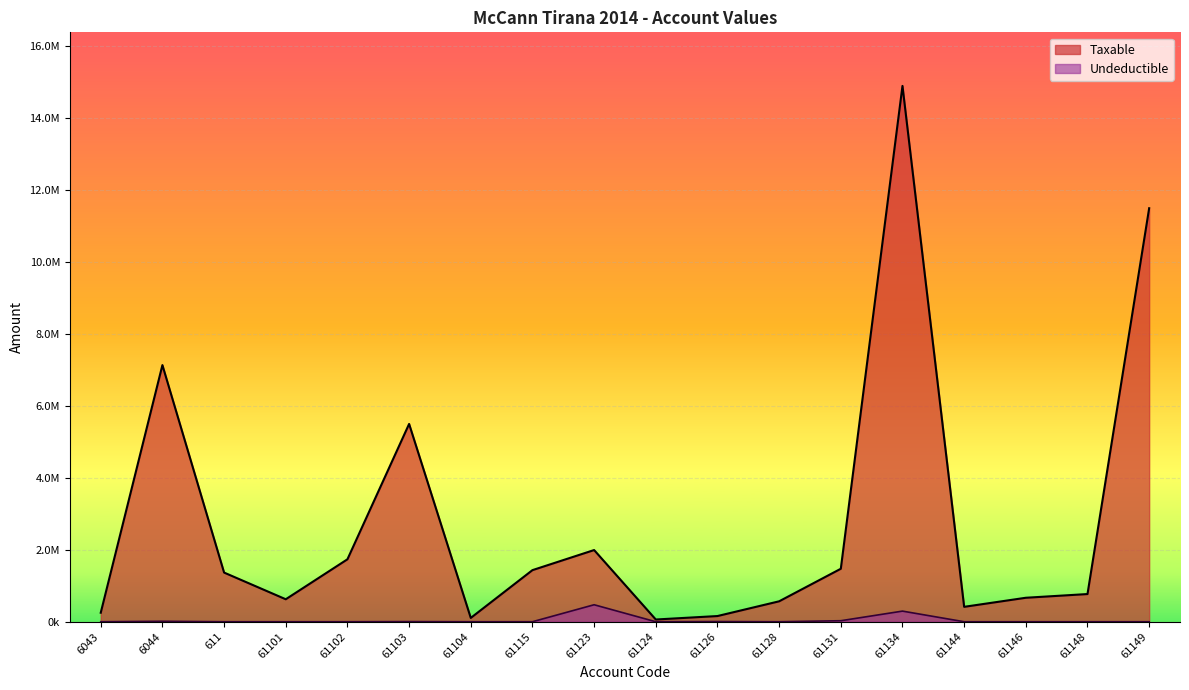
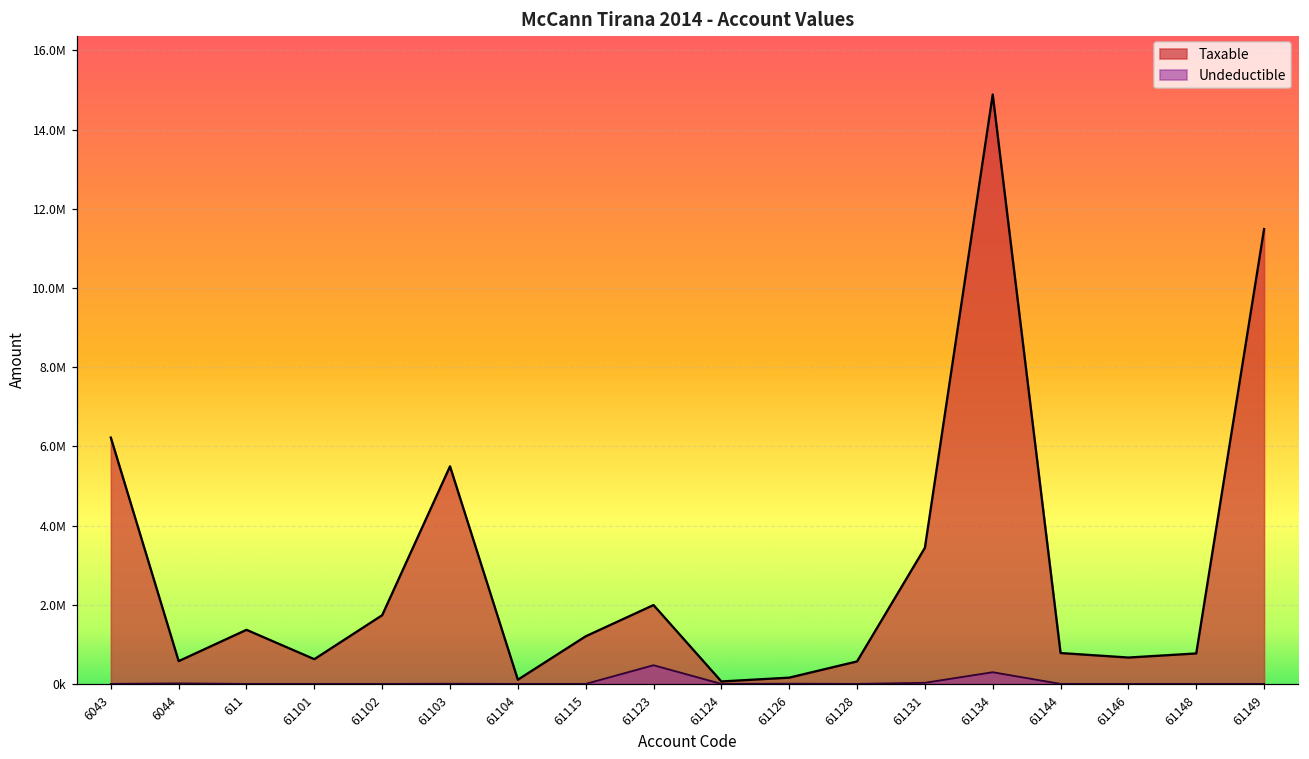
Taxable, 6043: 300000 -> 6200000
Taxable, 6044: 7100000 -> 600000
Taxable, 61115: 1400000 -> 1200000
Taxable, 61131: 1500000 -> 3400000
Taxable, 61144: 400000 -> 800000
